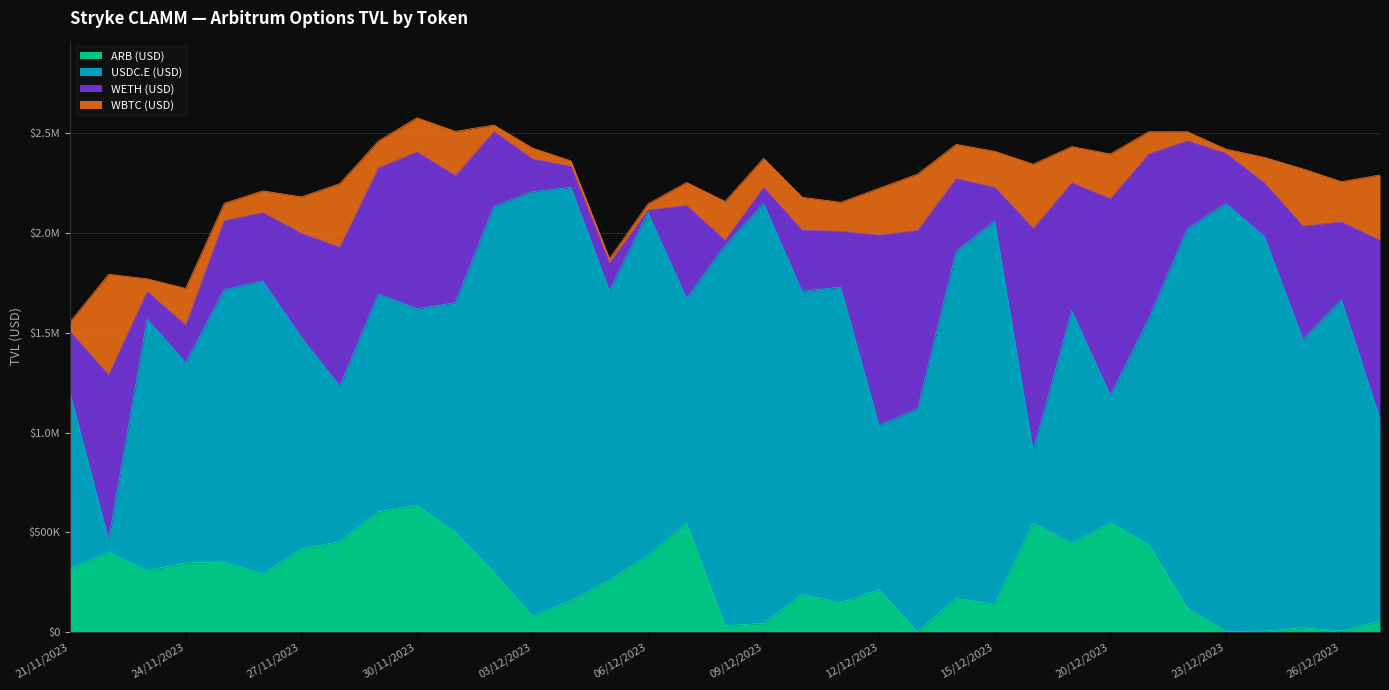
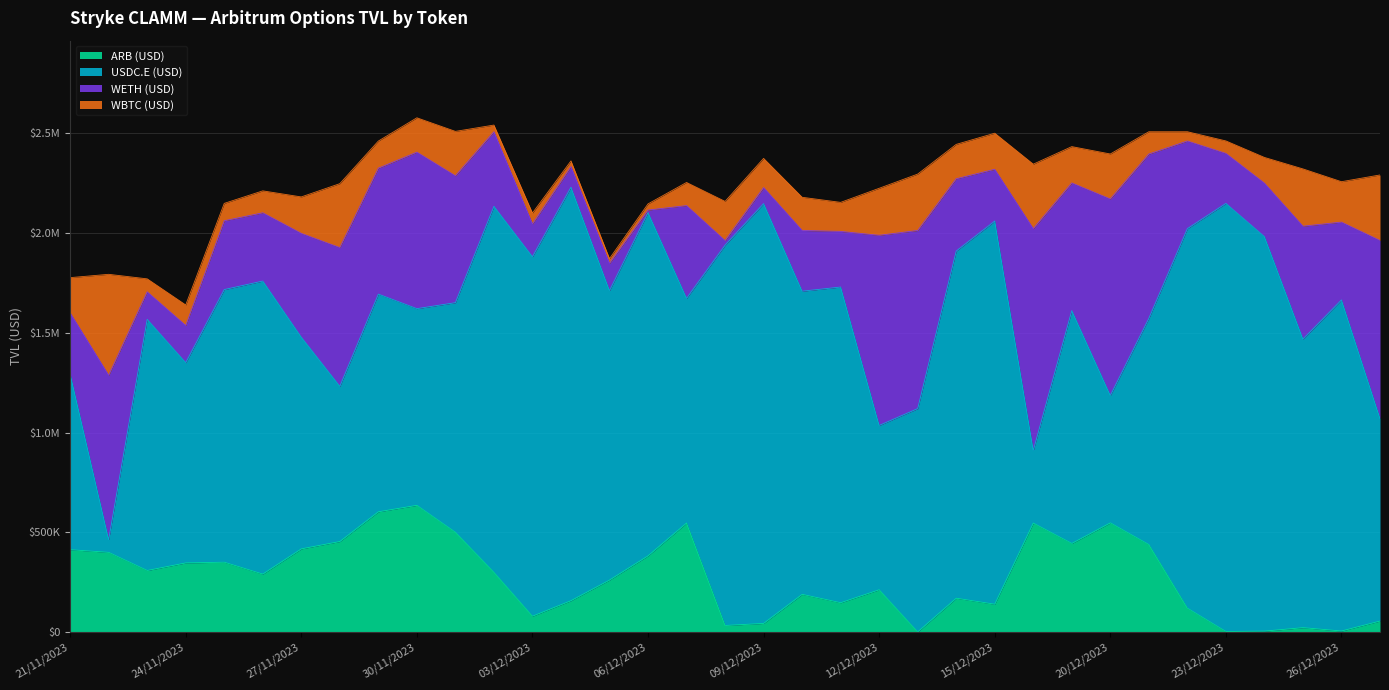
ARB (USD), 21/11/2023: $320000 -> $410000
WBTC (USD), 21/11/2023: $50000 -> $180000
WBTC (USD), 24/11/2023: $190000 -> $100000
USDC.E (USD), 03/12/2023: $2130000 -> $1800000
WETH (USD), 15/12/2023: $170000 -> $260000
WBTC (USD), 23/12/2023: $20000 -> $60000
